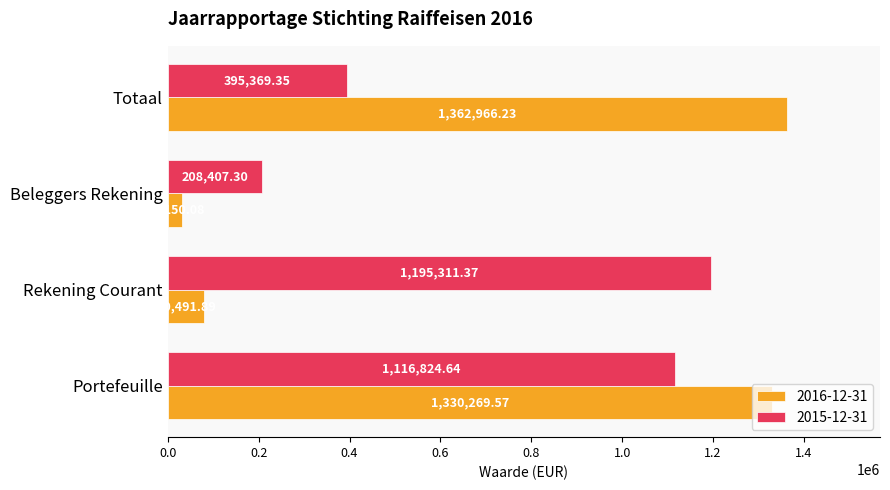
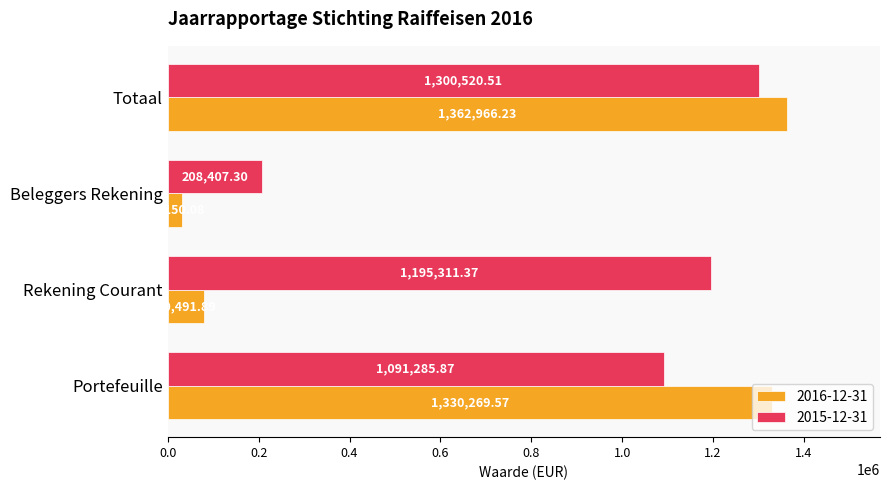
2015-12-31, Totaal: 395,369.35 -> 1,300,520.51
2015-12-31, Portefeuille: 1,116,824.64 -> 1,091,285.87
